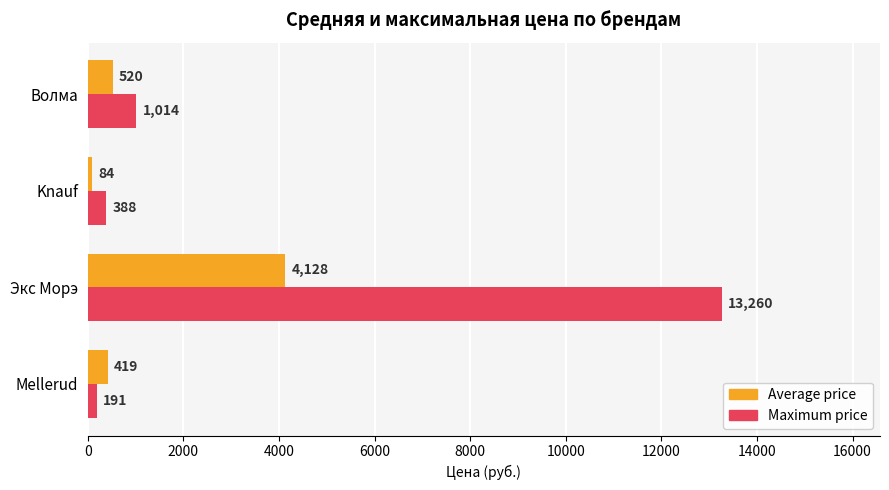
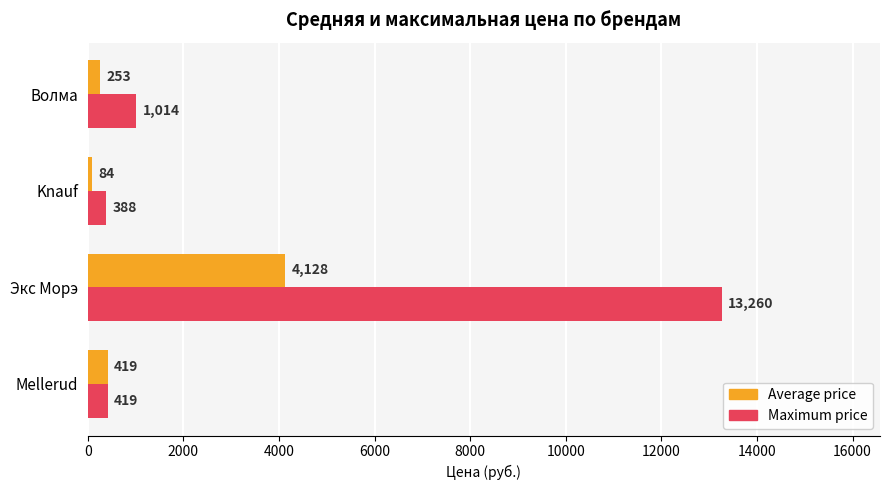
Average price, Волма: 520 -> 253
Maximum price, Mellerud: 191 -> 419
